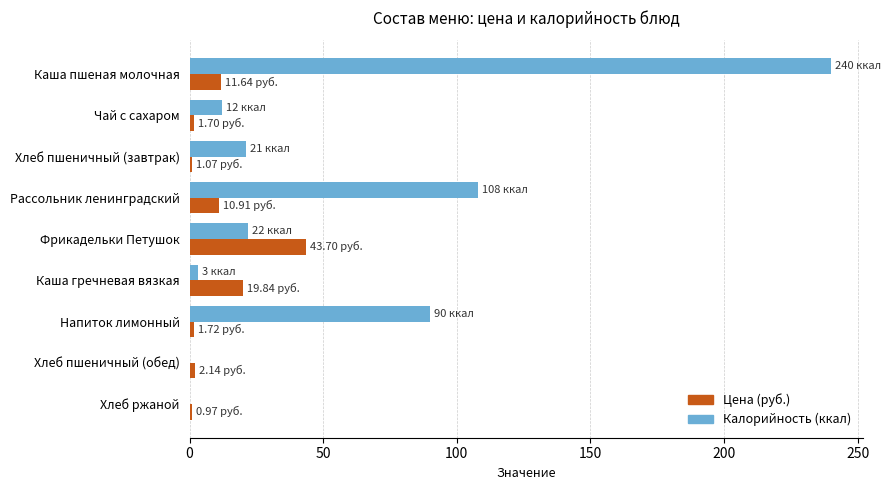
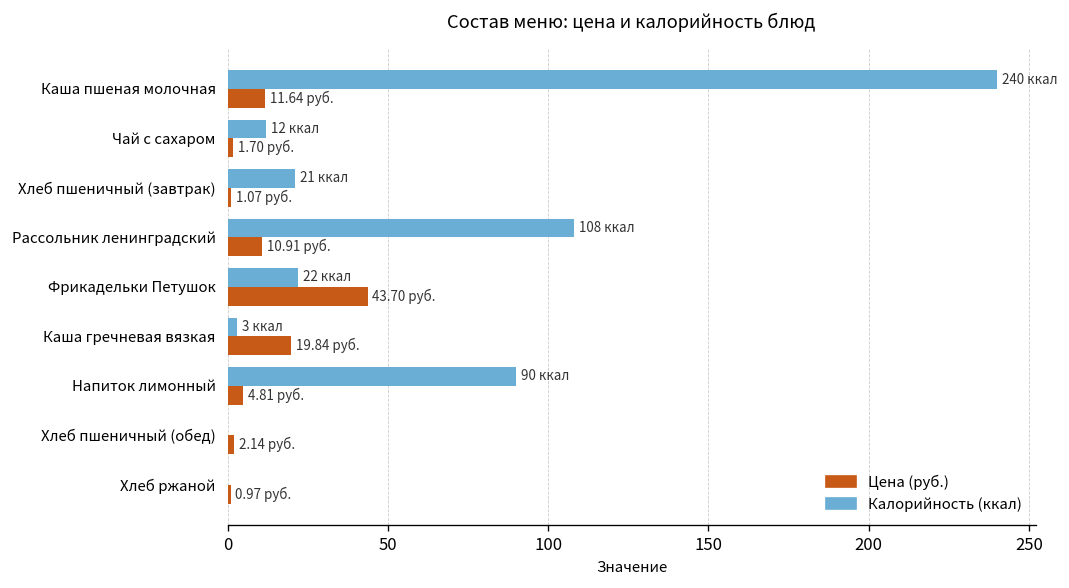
Цена (руб.), Напиток лимонный: 1.72 -> 4.81
